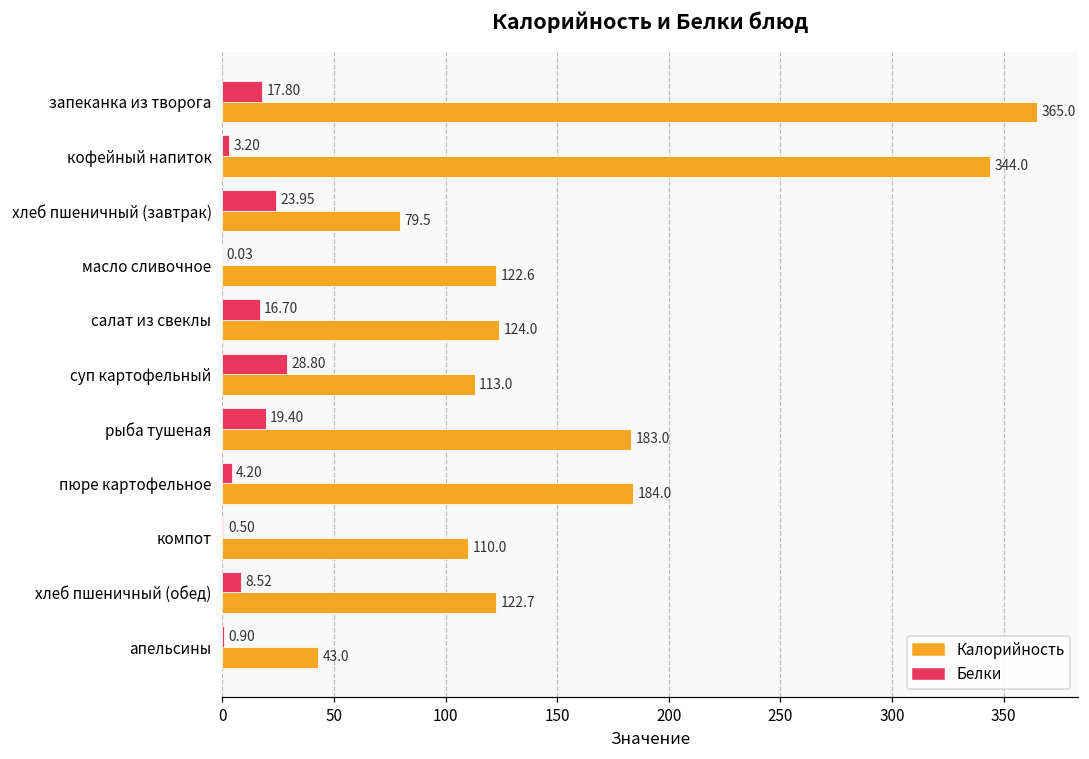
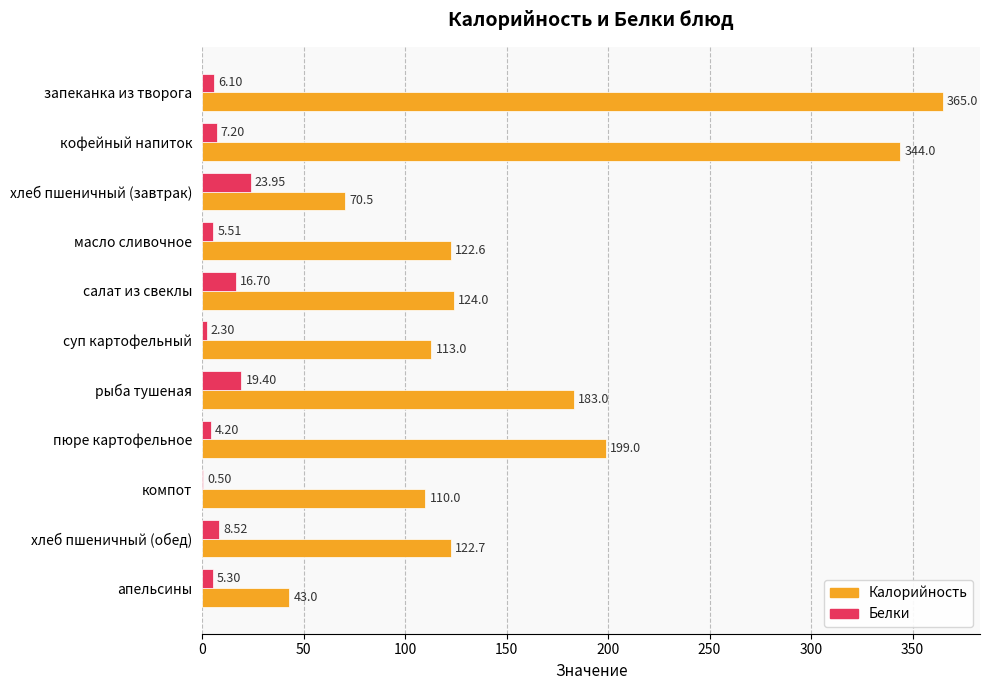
Белки, запеканка из творога: 17.80 -> 6.10
Белки, кофейный напиток: 3.20 -> 7.20
Калорийность, хлеб пшеничный (завтрак): 79.5 -> 70.5
Белки, масло сливочное: 0.03 -> 5.51
Белки, суп картофельный: 28.80 -> 2.30
Калорийность, пюре картофельное: 184.0 -> 199.0
Белки, апельсины: 0.90 -> 5.30
